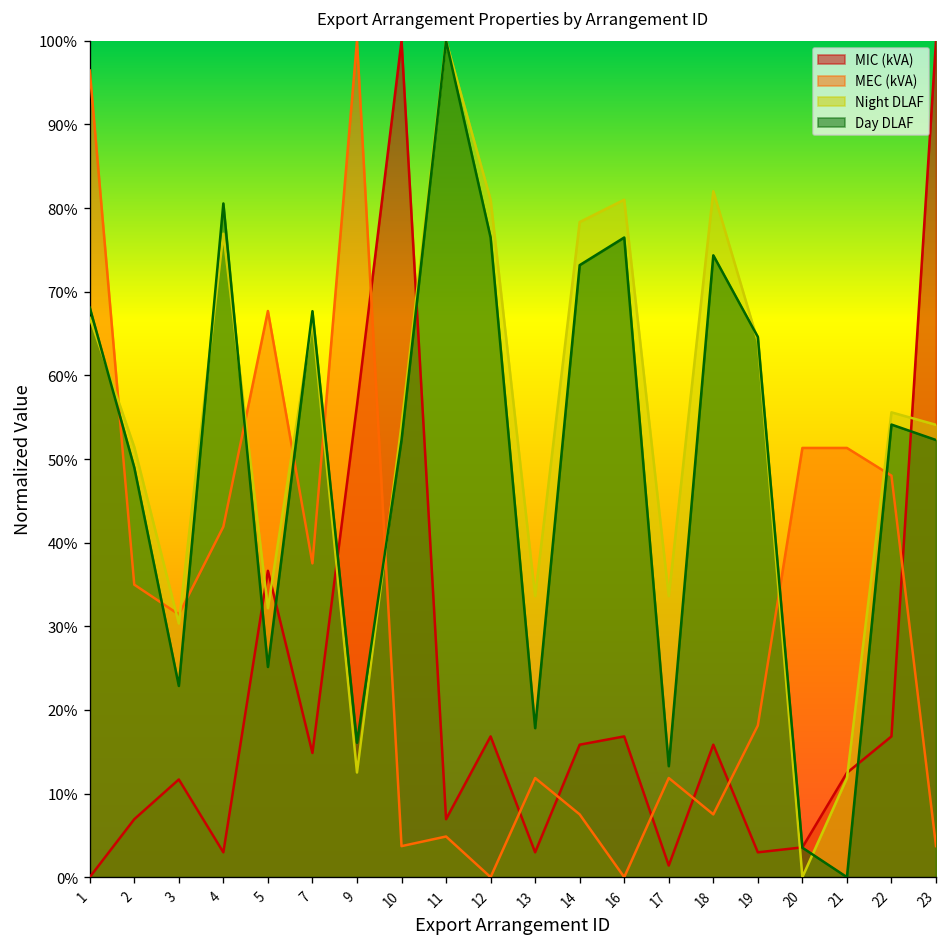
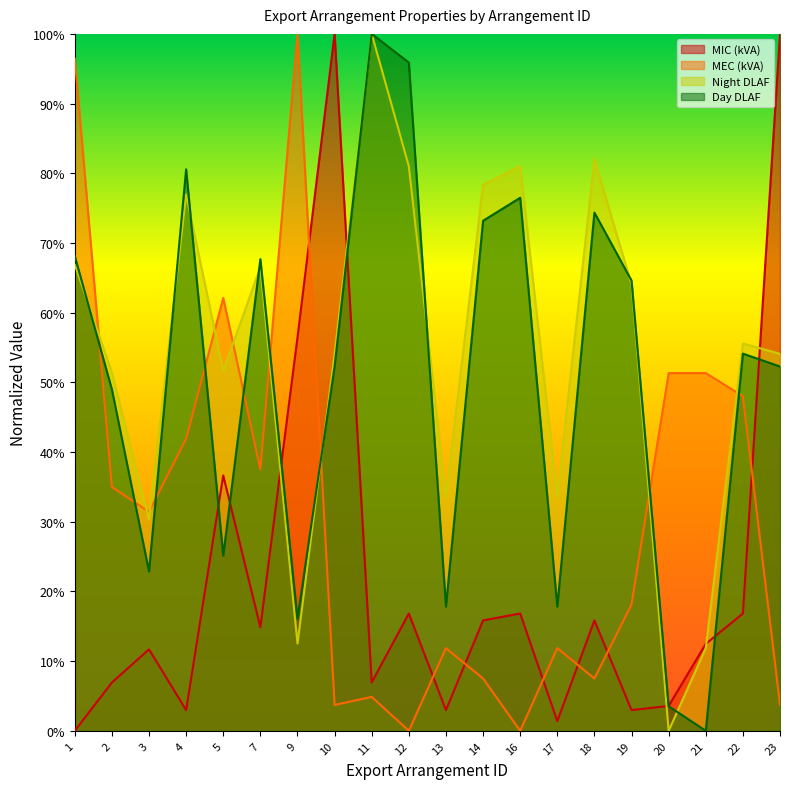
MEC (kVA), 5: 68% -> 62%
Night DLAF, 5: 32% -> 52%
Day DLAF, 12: 76% -> 96%
Day DLAF, 17: 13% -> 18%
